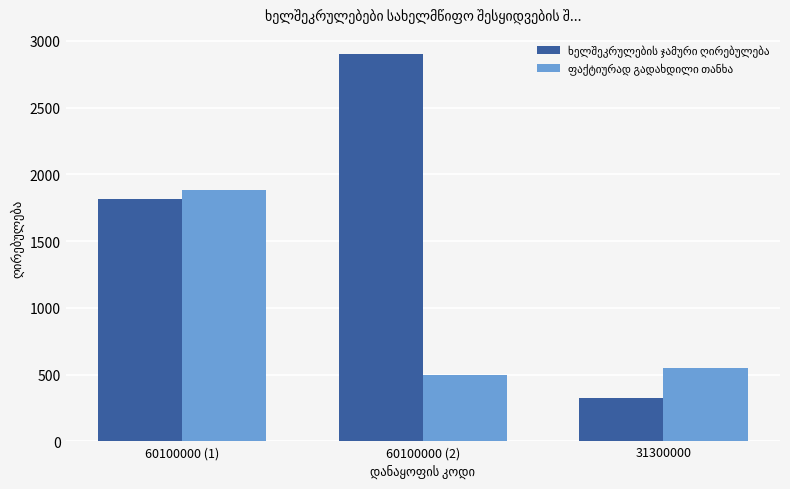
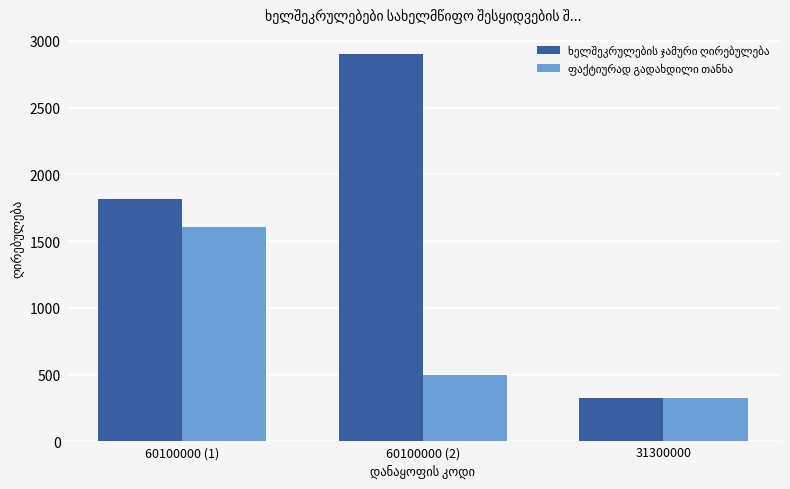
ფაქტიურად გადახდილი თანხა, 60100000 (1): 1890 -> 1600
ფაქტიურად გადახდილი თანხა, 31300000: 550 -> 330
